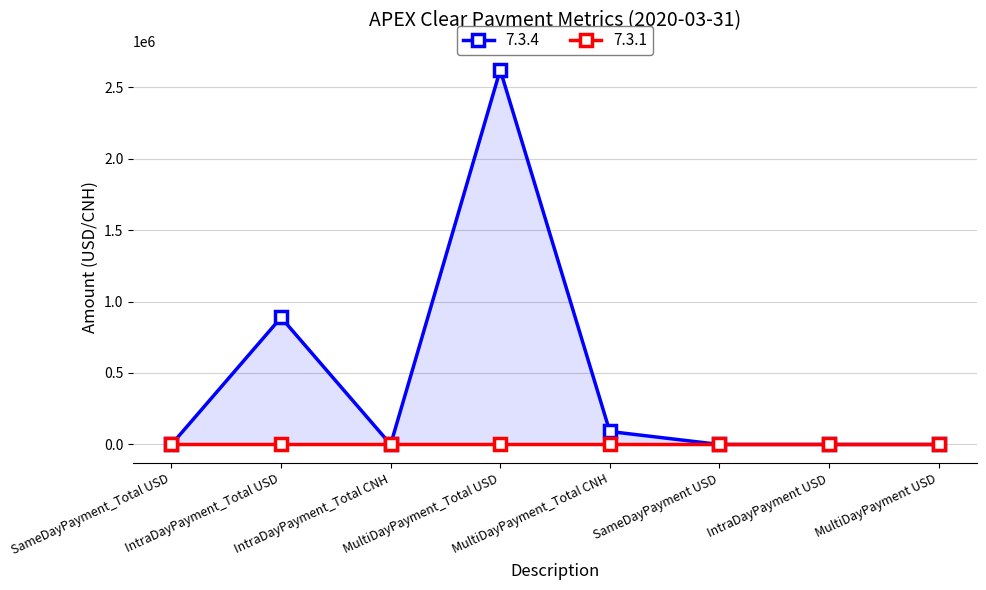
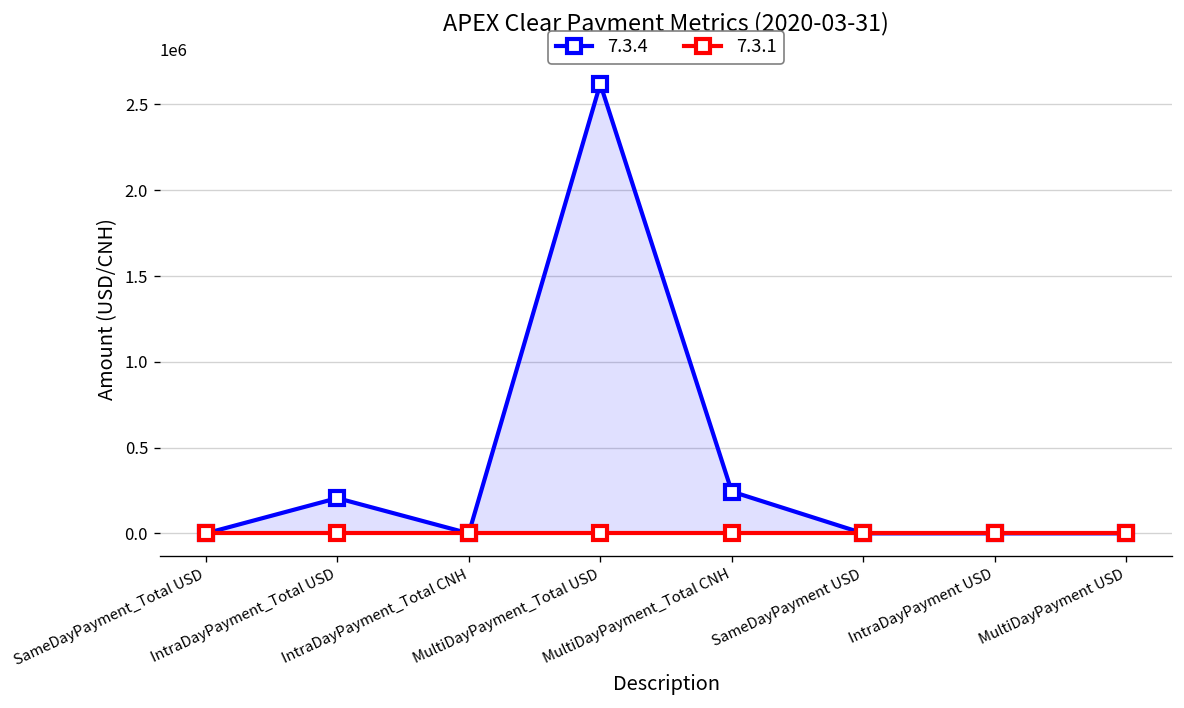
7.3.4, IntraDayPayment_Total USD: 890000 -> 210000
7.3.4, MultiDayPayment_Total CNH: 90000 -> 240000
